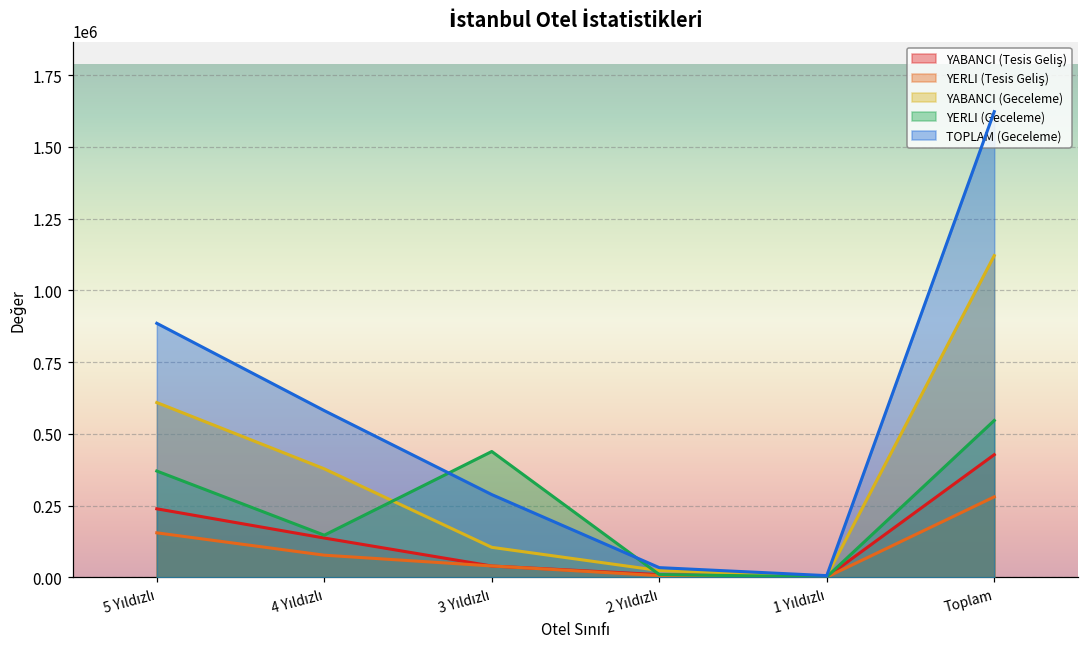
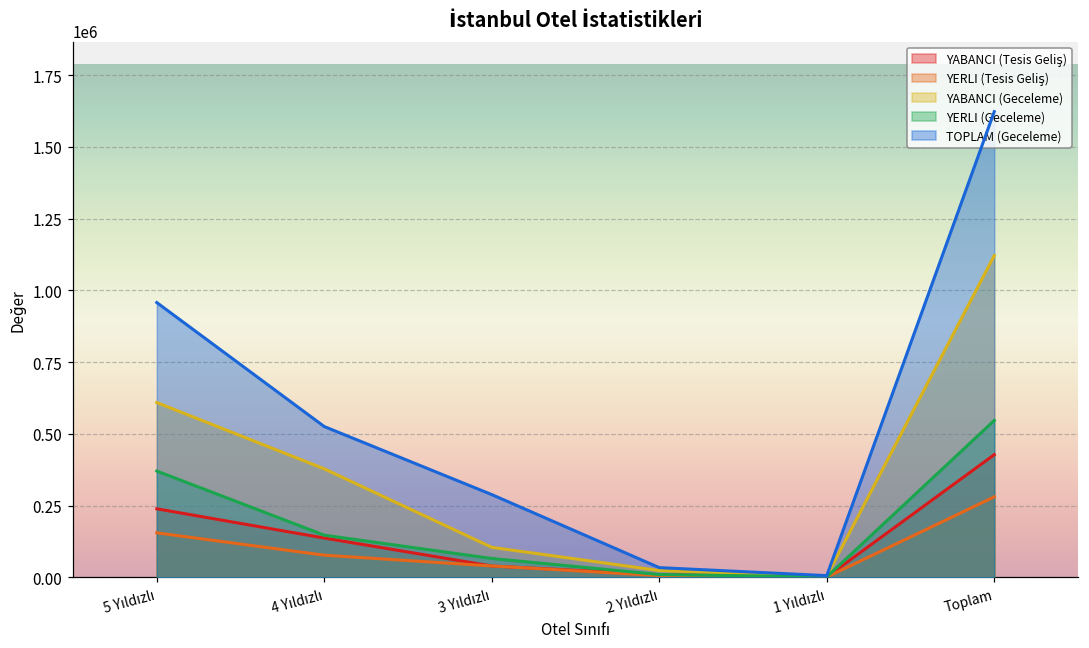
TOPLAM (Geceleme), 5 Yıldızlı: 890000 -> 960000
TOPLAM (Geceleme), 4 Yıldızlı: 580000 -> 530000
YERLI (Geceleme), 3 Yıldızlı: 440000 -> 70000
